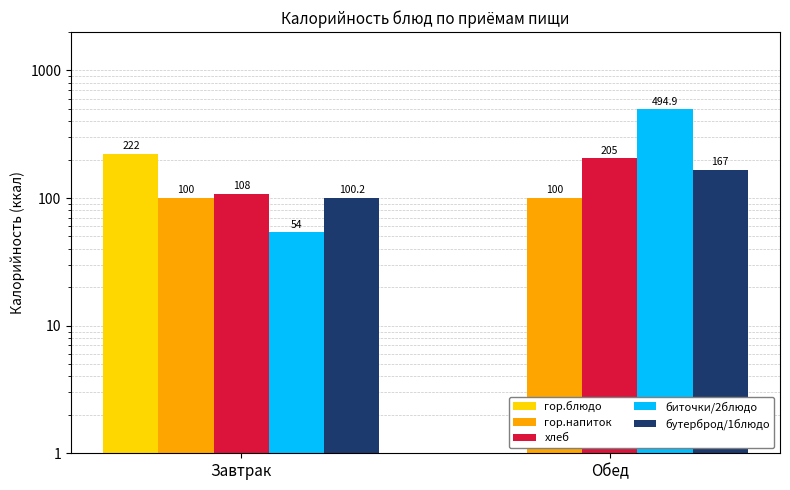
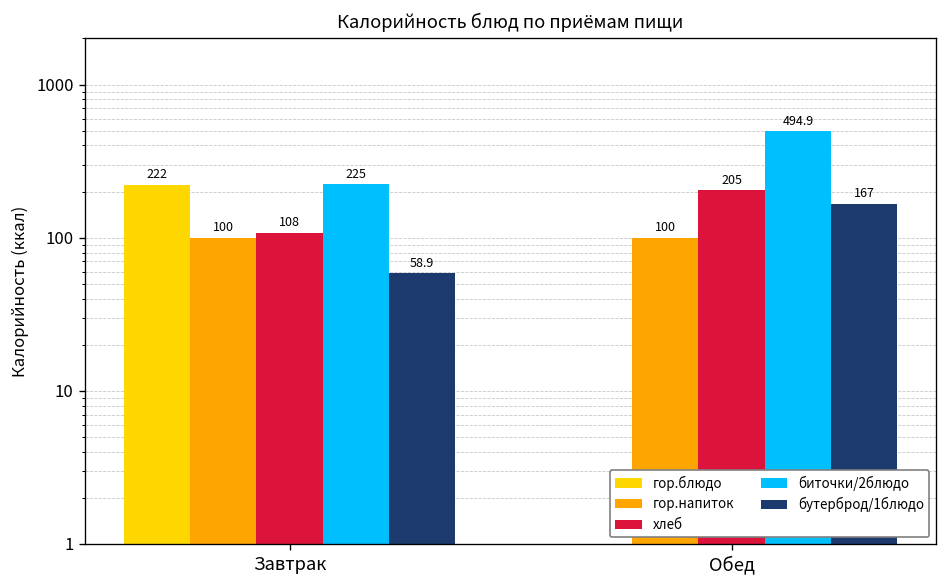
биточки/2блюдо, Завтрак: 54 -> 225
бутерброд/1блюдо, Завтрак: 100.2 -> 58.9
